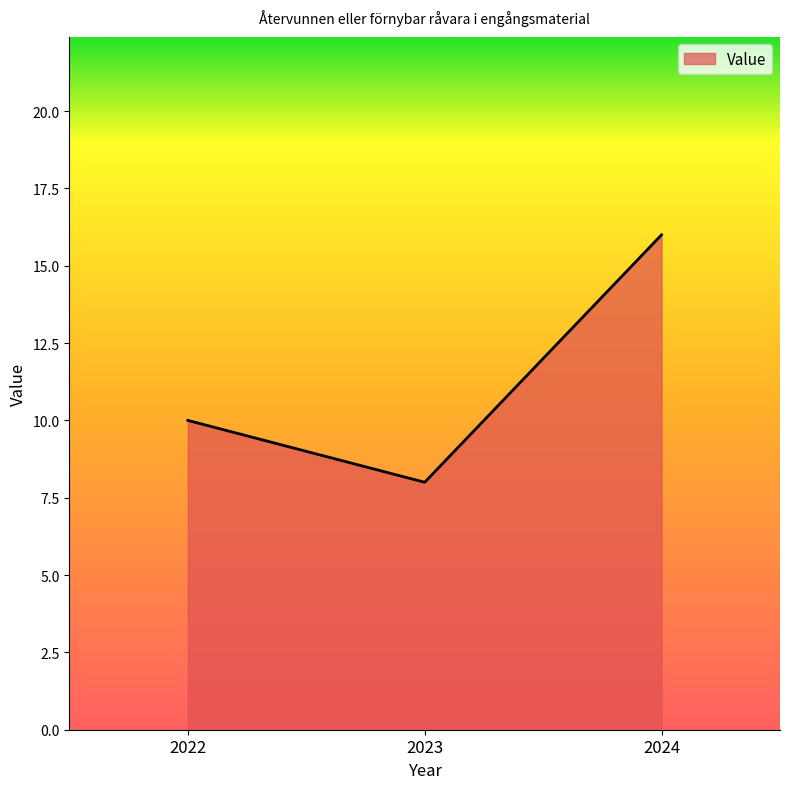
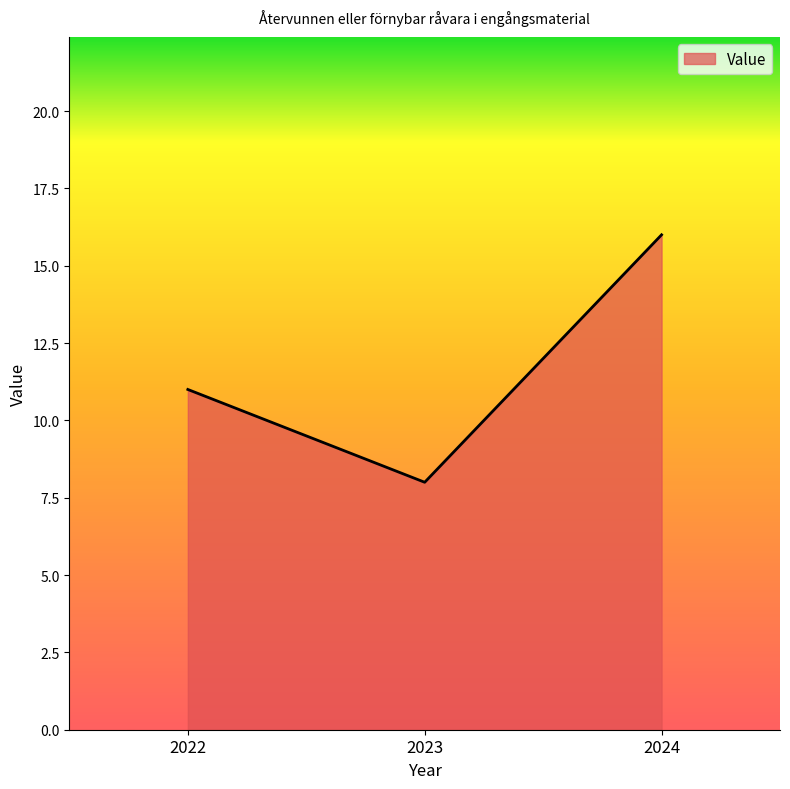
2022: 10 -> 11
